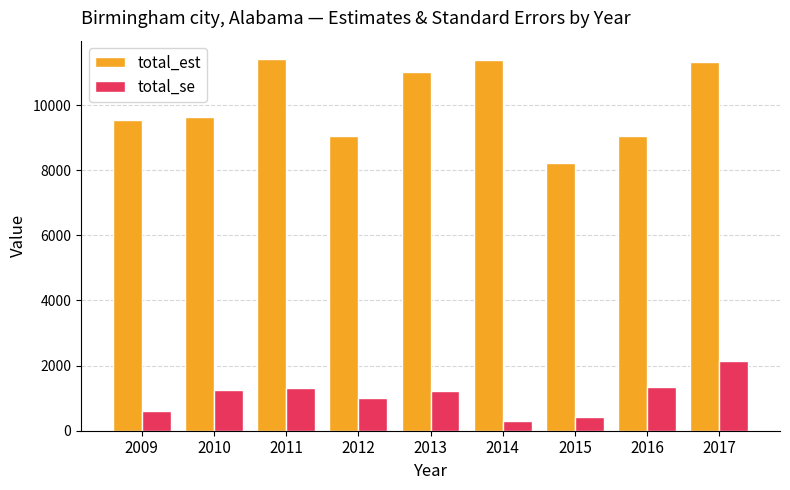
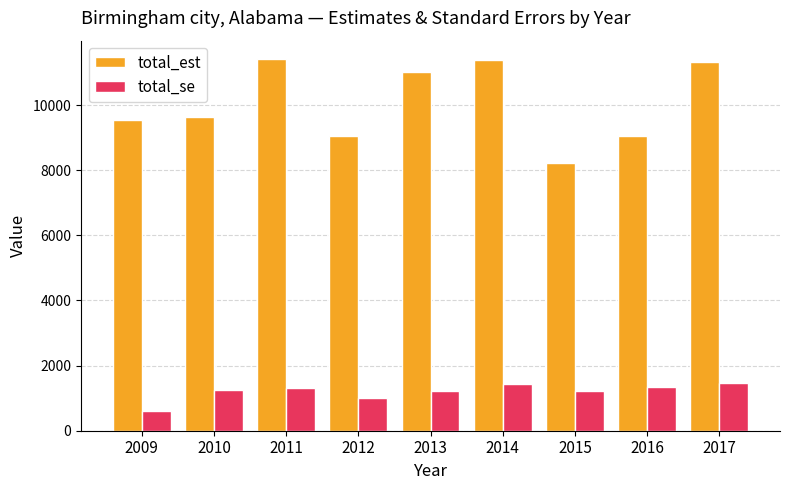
total_se, 2014: 300 -> 1400
total_se, 2015: 400 -> 1200
total_se, 2017: 2100 -> 1500
